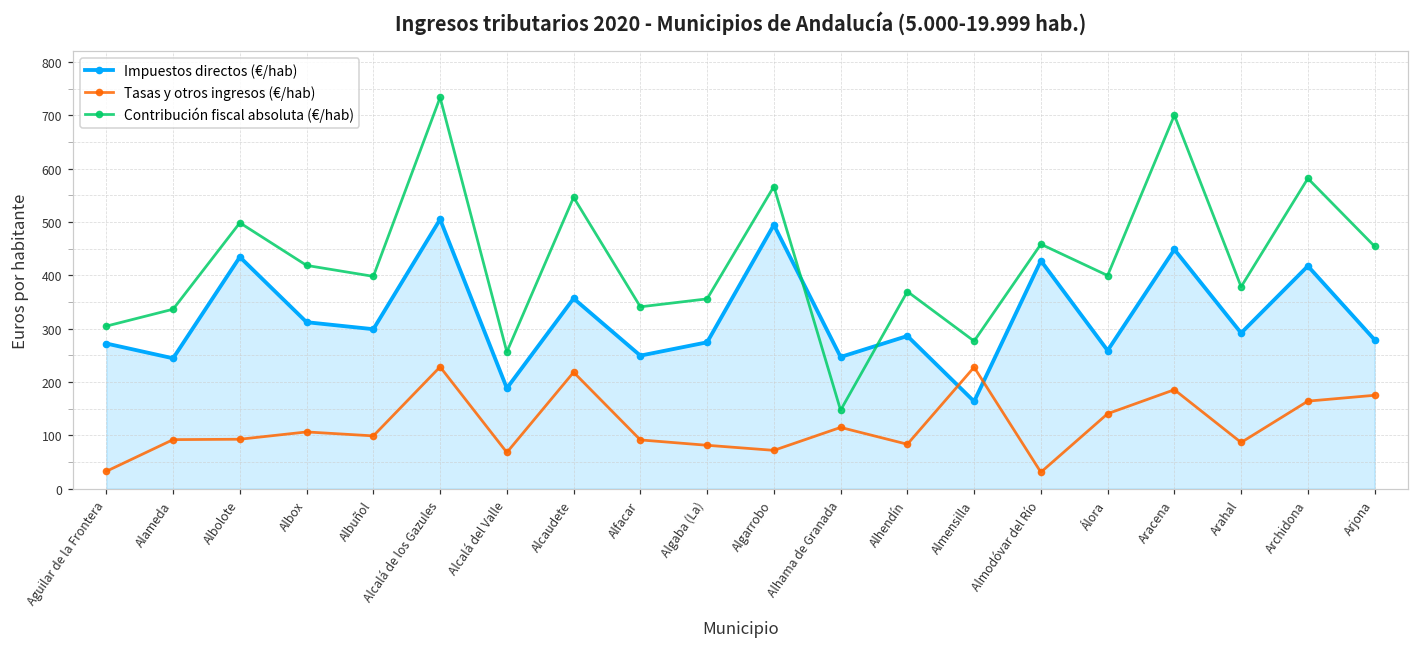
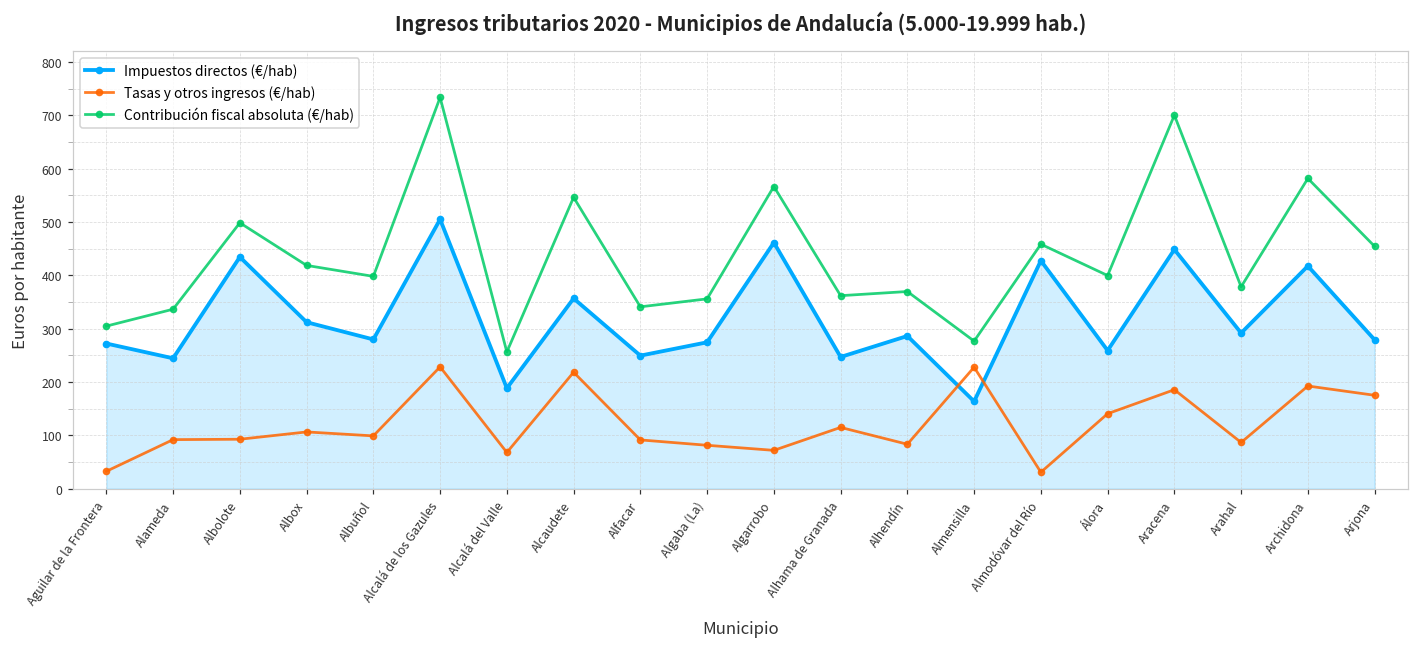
Impuestos directos (€/hab), Albuñol: 300 -> 280
Impuestos directos (€/hab), Algarrobo: 490 -> 460
Contribución fiscal absoluta (€/hab), Alhama de Granada: 150 -> 360
Tasas y otros ingresos (€/hab), Archidona: 160 -> 190
